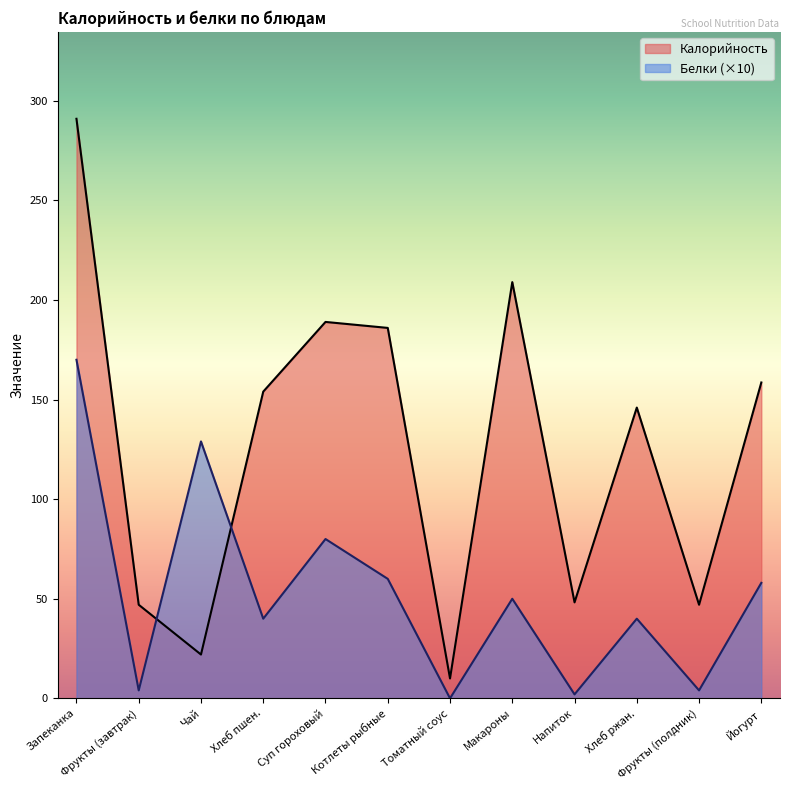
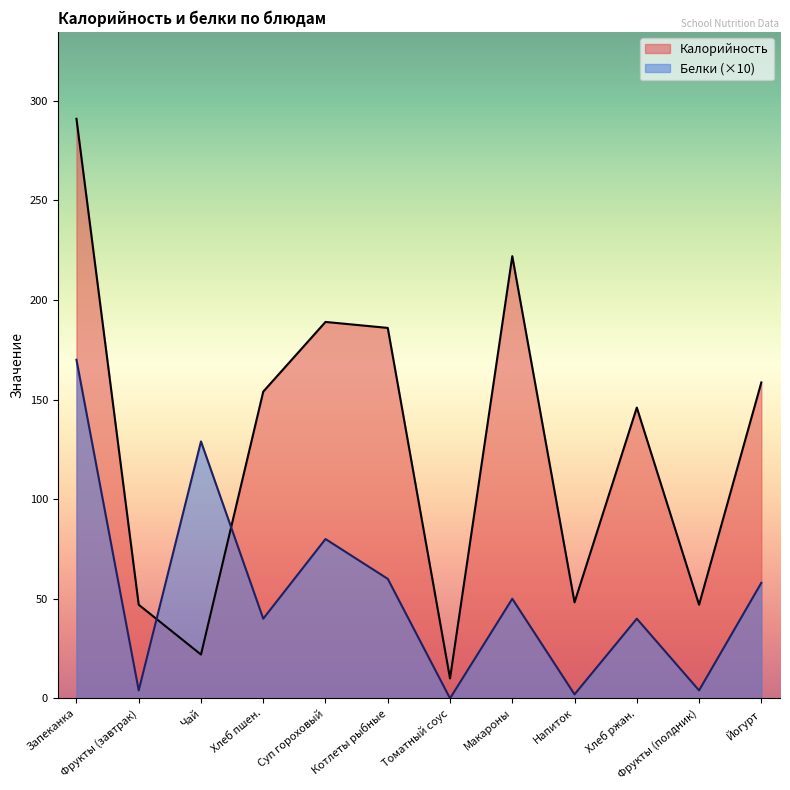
Калорийность, Макароны: 209 -> 222
